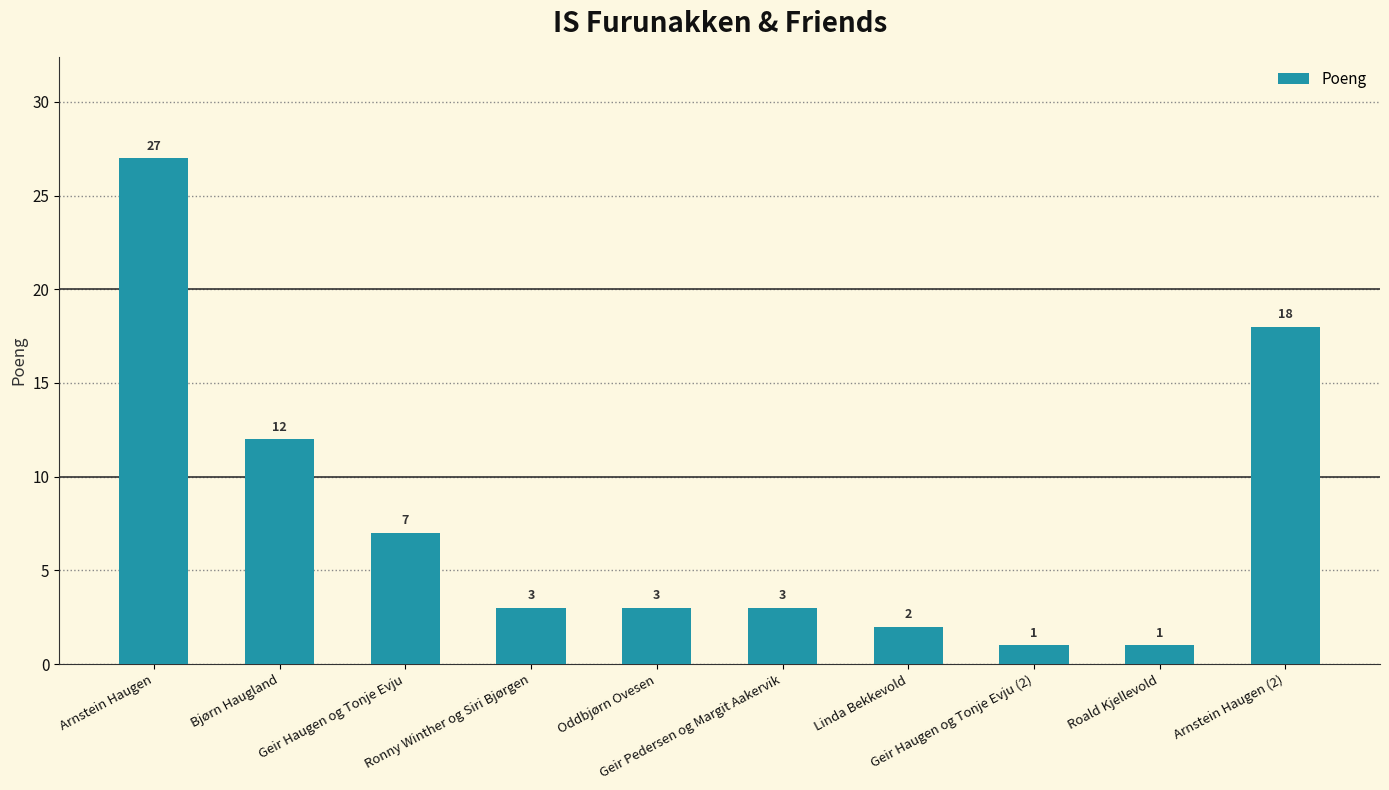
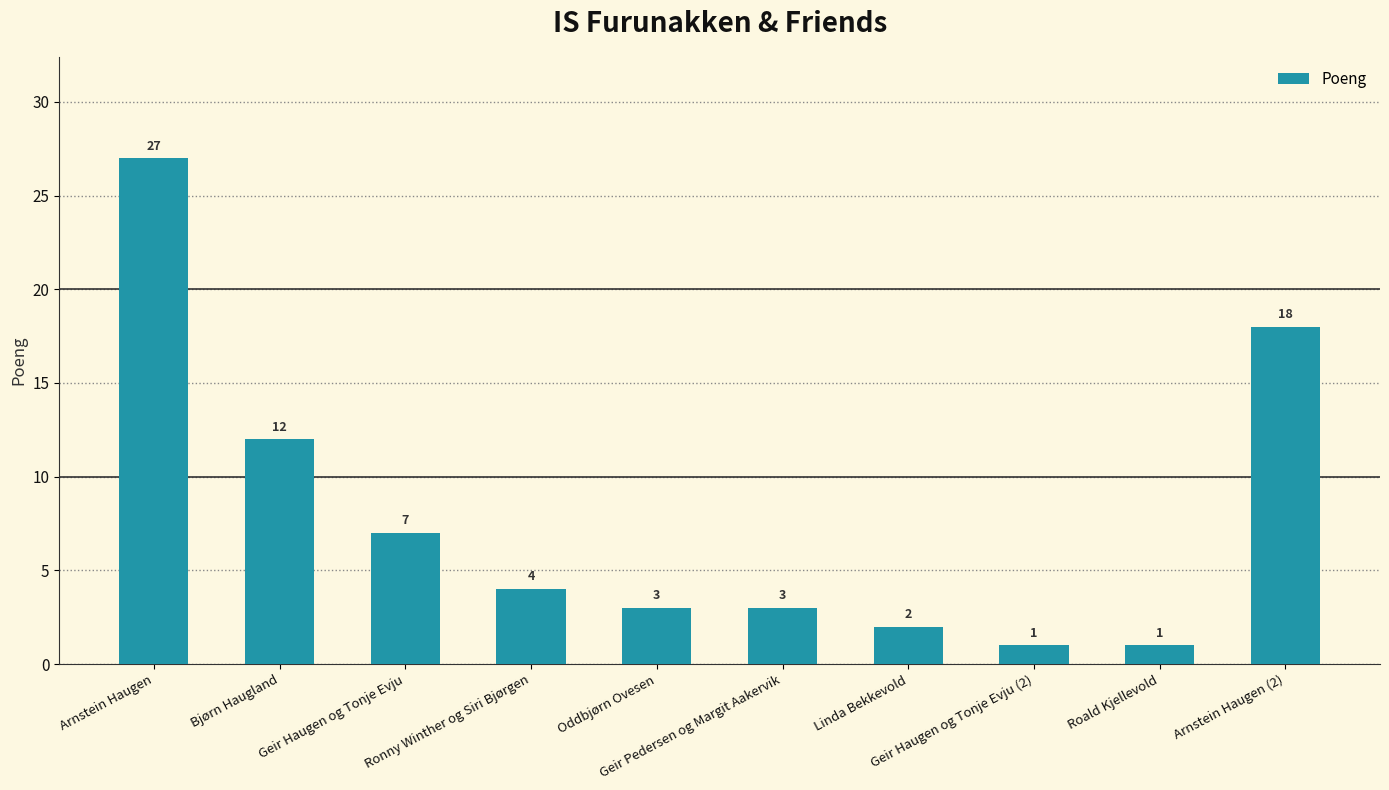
Ronny Winther og Siri Bjørgen: 3 -> 4
